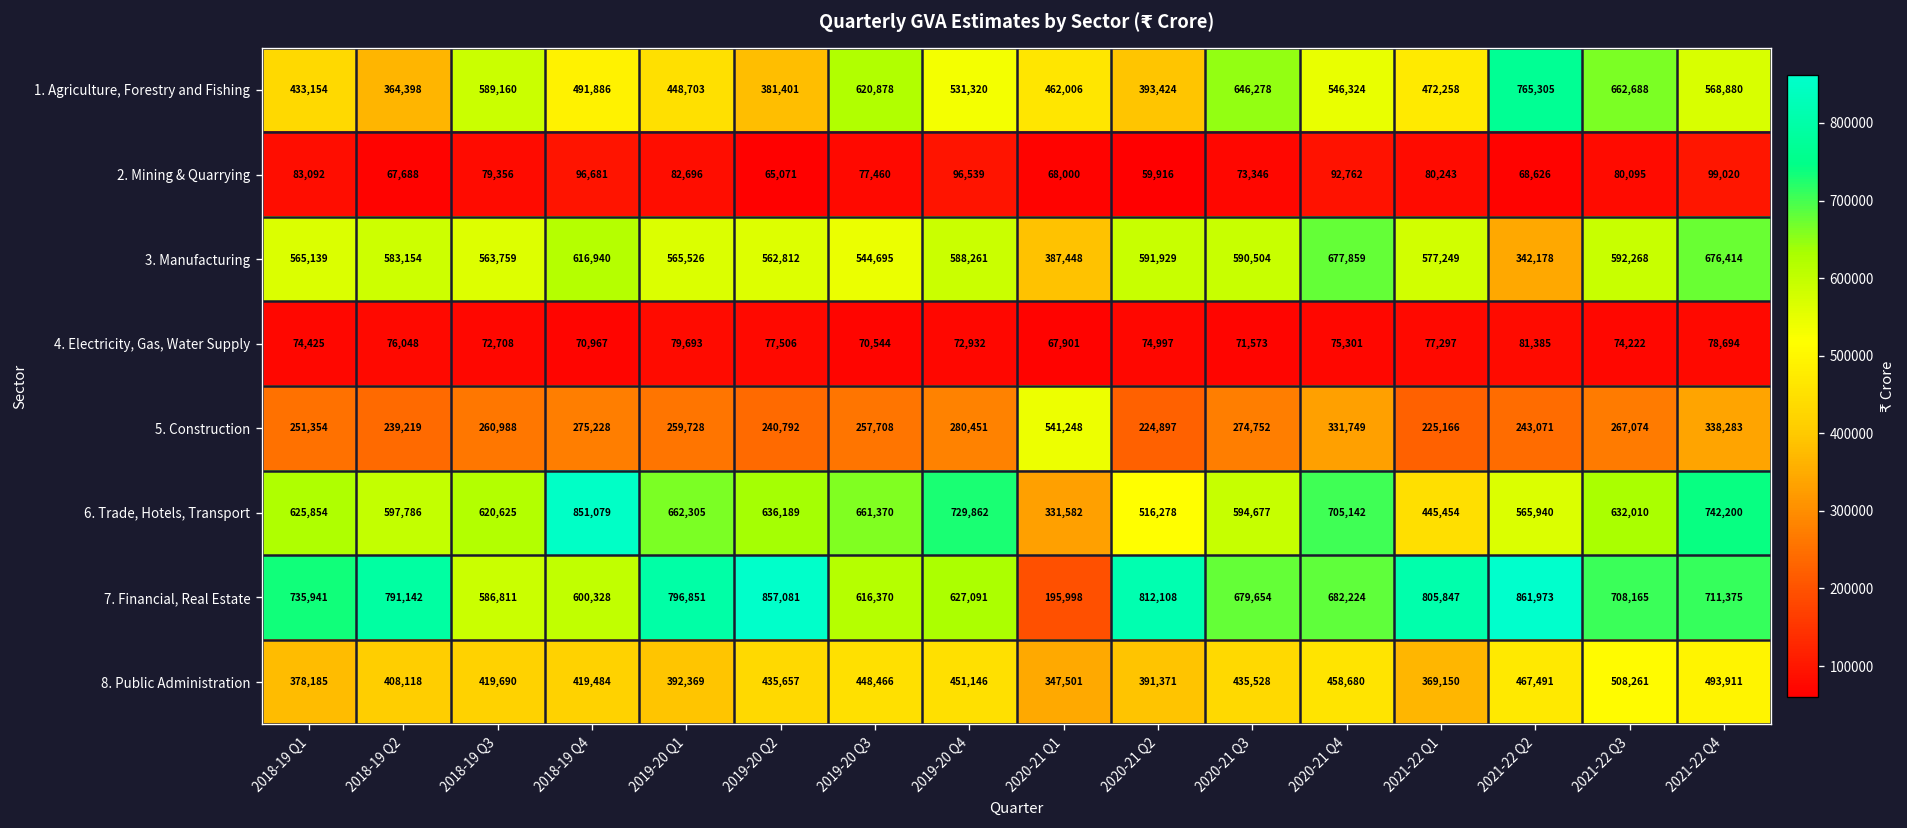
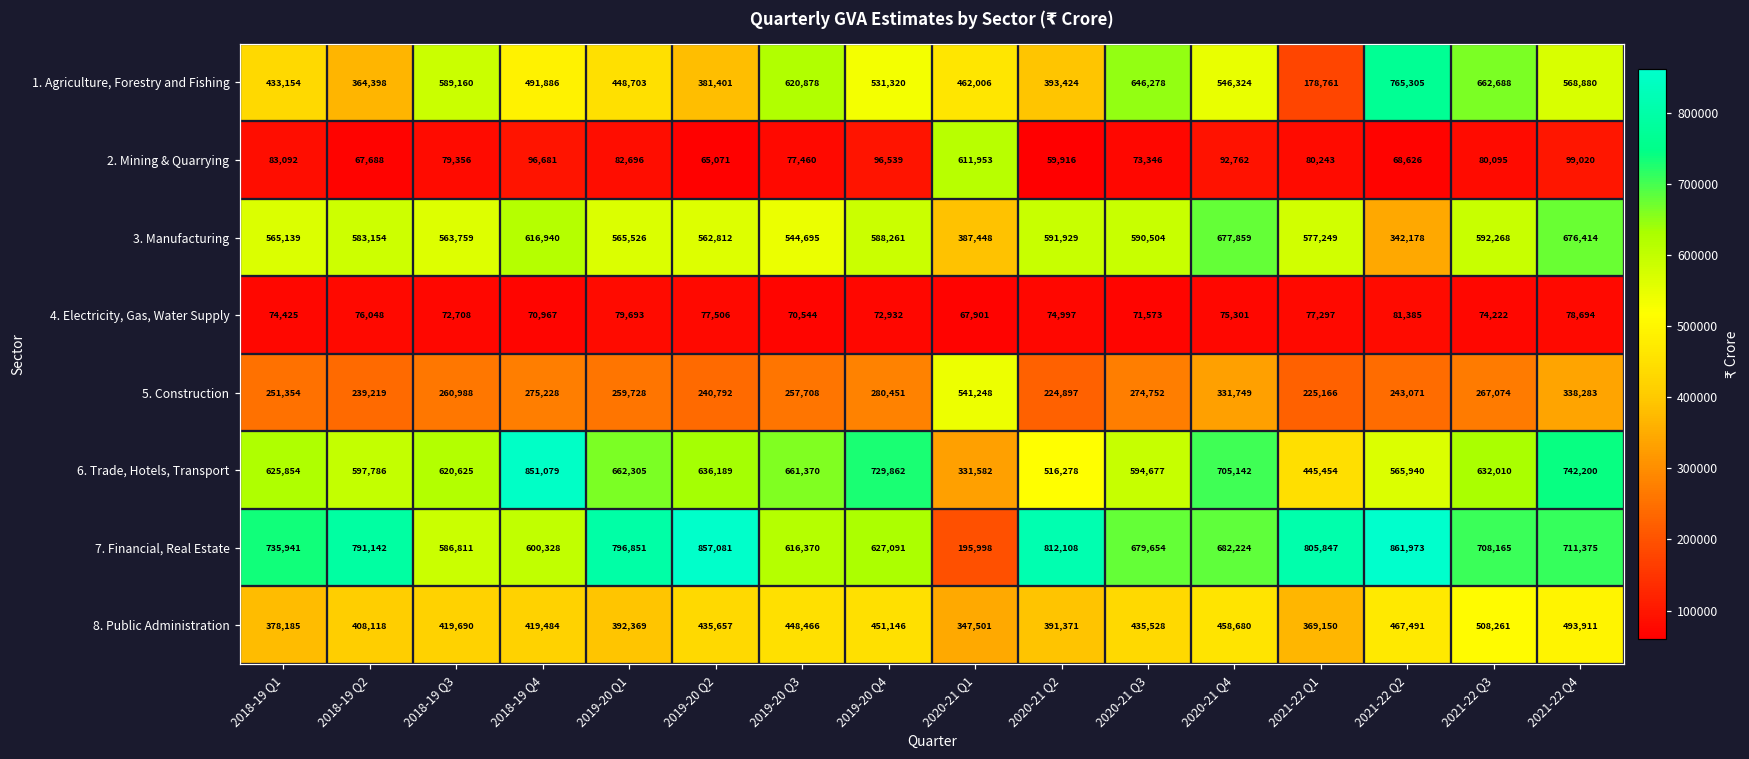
1. Agriculture, Forestry and Fishing, 2021-22 Q1: 472,258 -> 178,761
2. Mining & Quarrying, 2020-21 Q1: 68,000 -> 611,953
